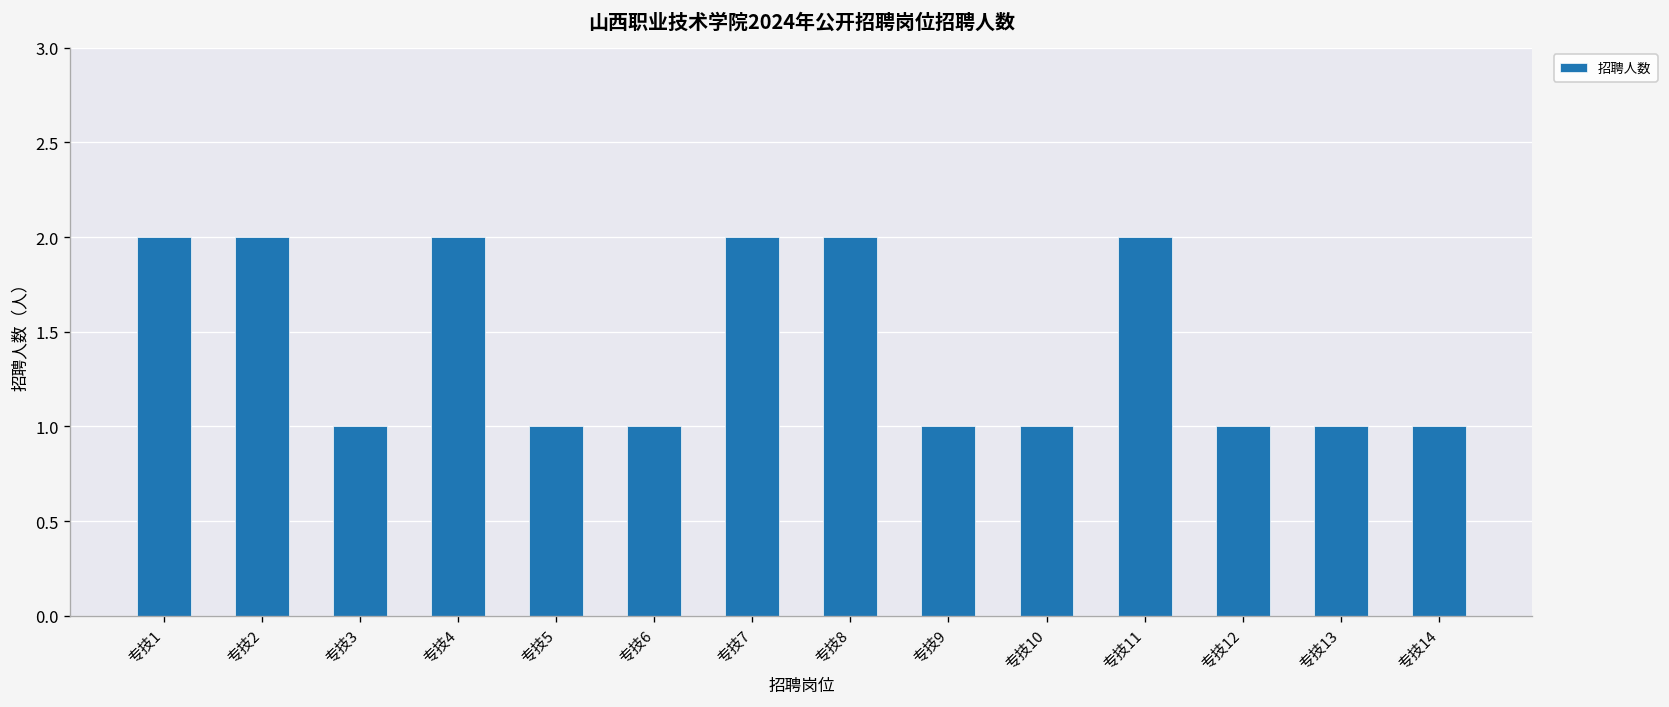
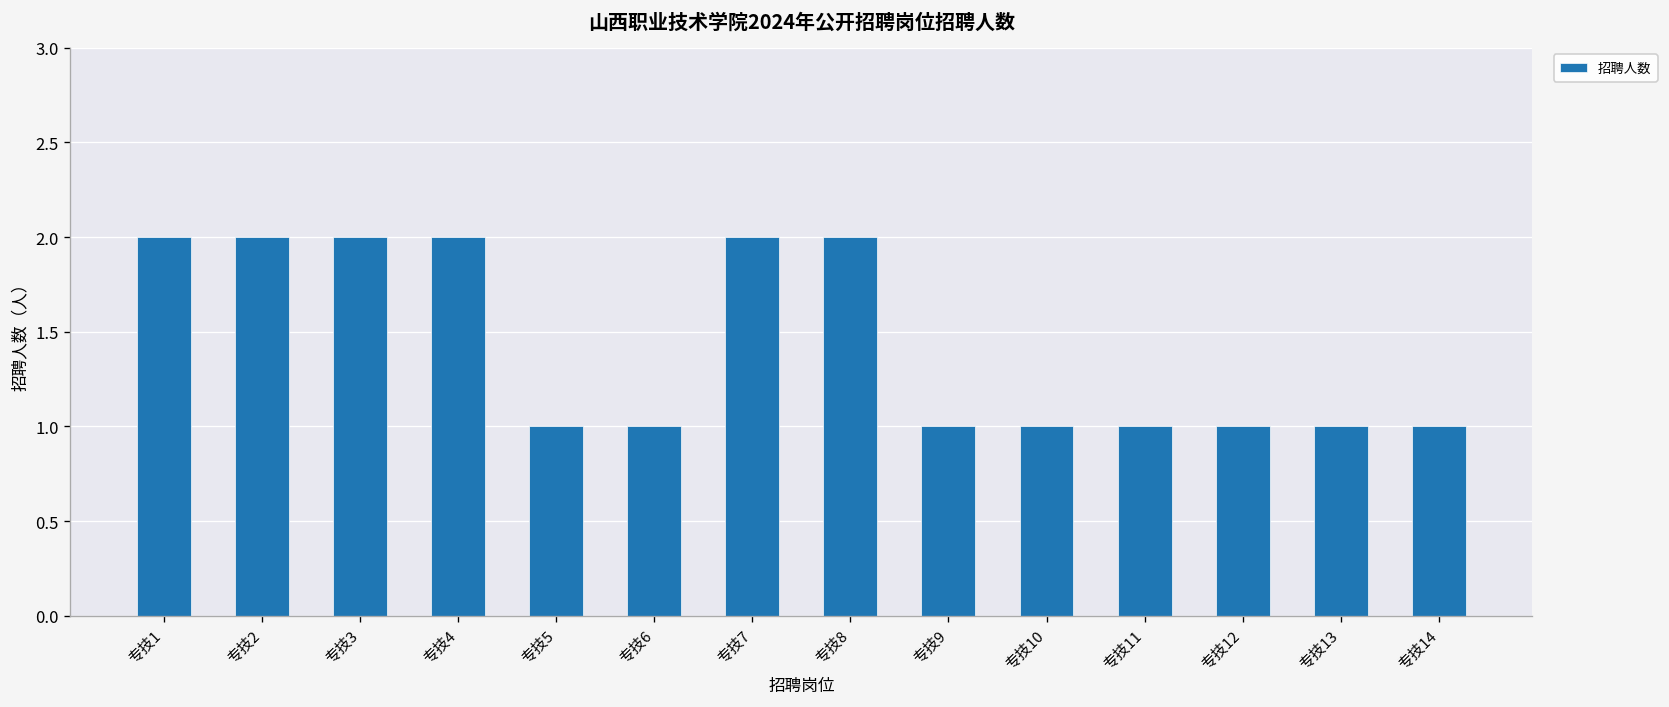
专技3: 1 -> 2
专技11: 2 -> 1
